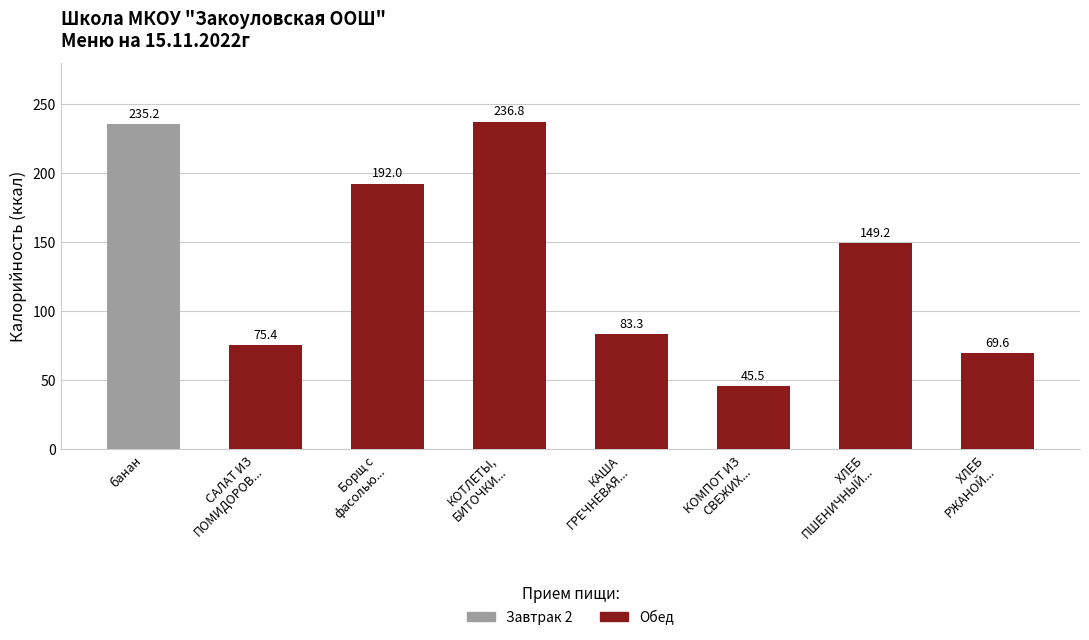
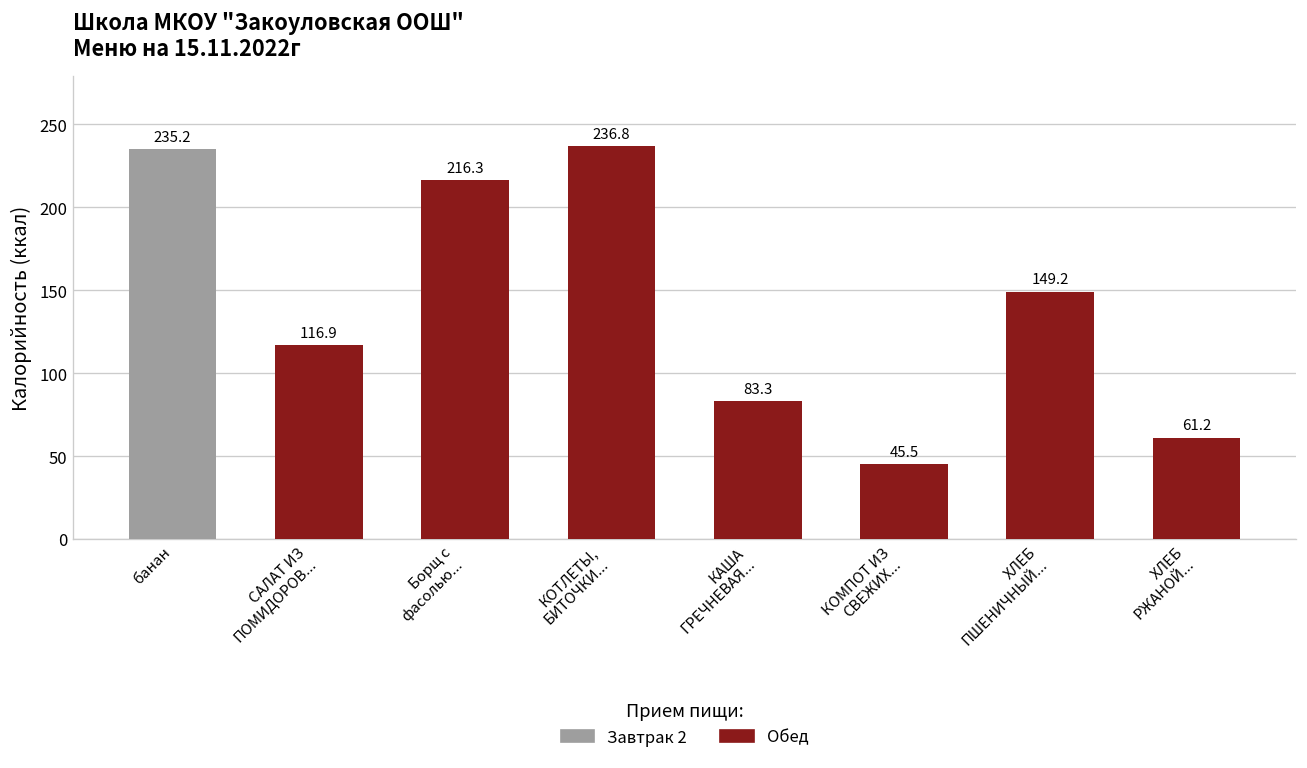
САЛАТ ИЗ ПОМИДОРОВ...: 75.4 -> 116.9
Борщ с фасолью...: 192.0 -> 216.3
ХЛЕБ РЖАНОЙ...: 69.6 -> 61.2
